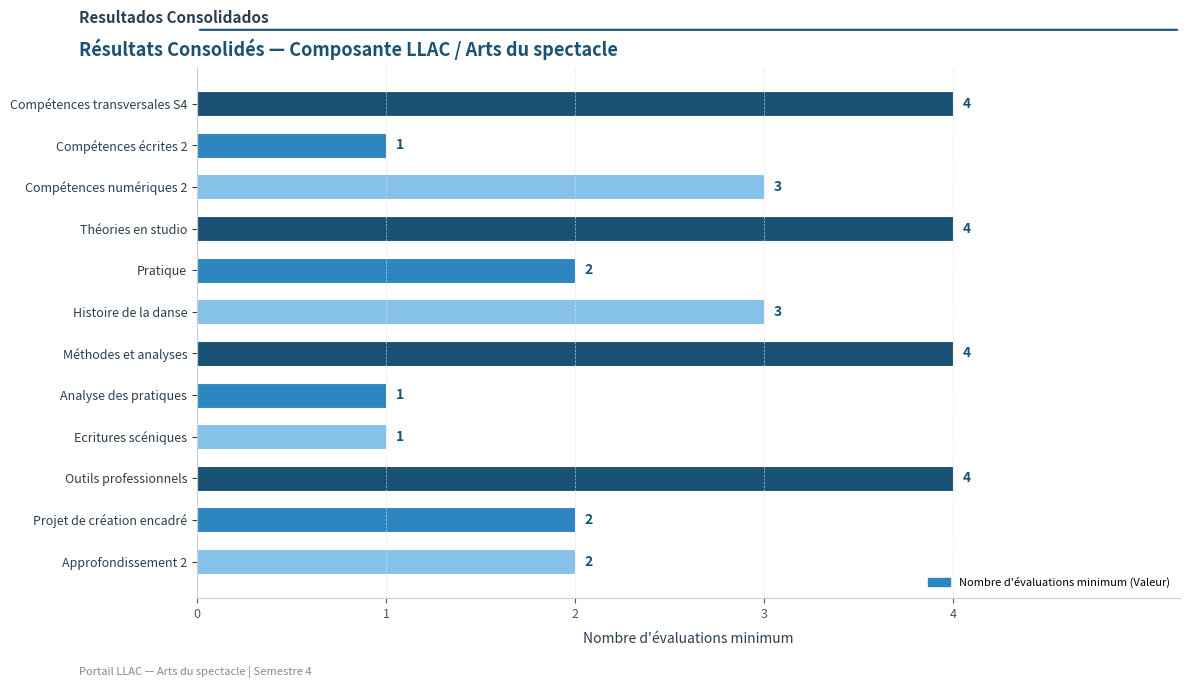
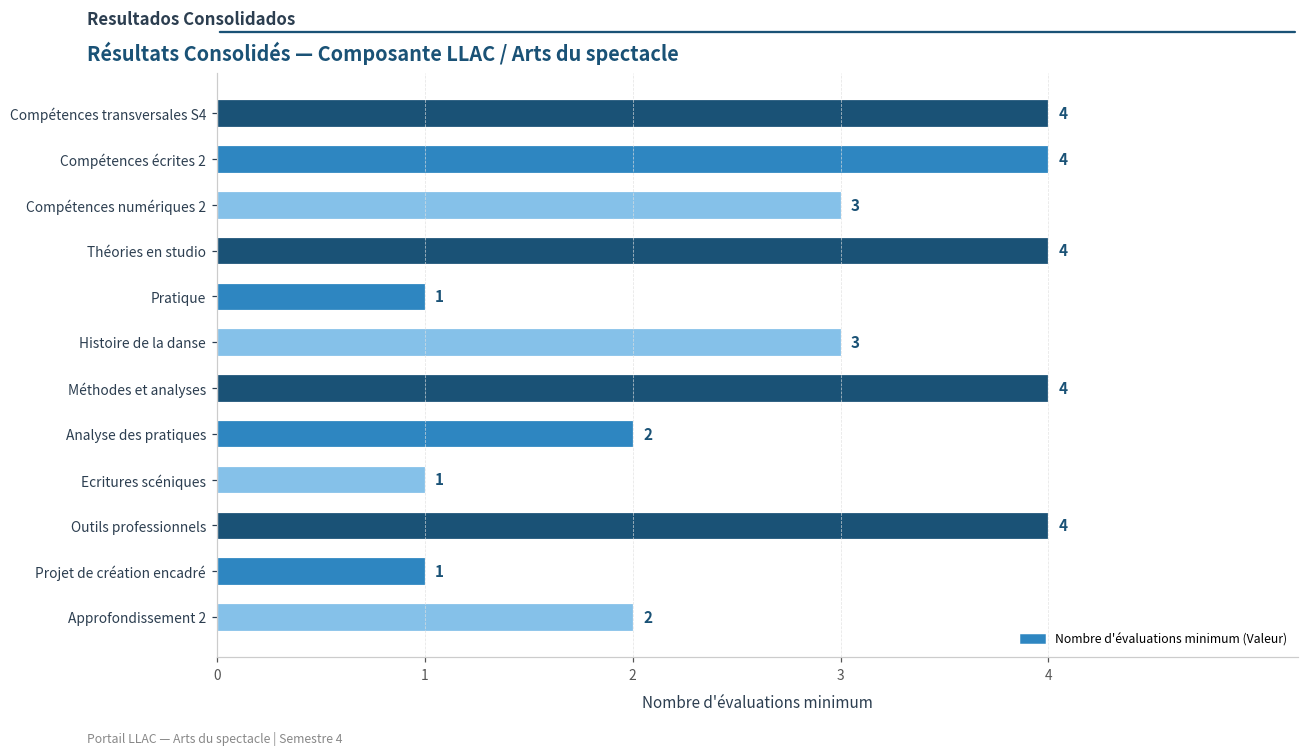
Compétences écrites 2: 1 -> 4
Pratique: 2 -> 1
Analyse des pratiques: 1 -> 2
Projet de création encadré: 2 -> 1
